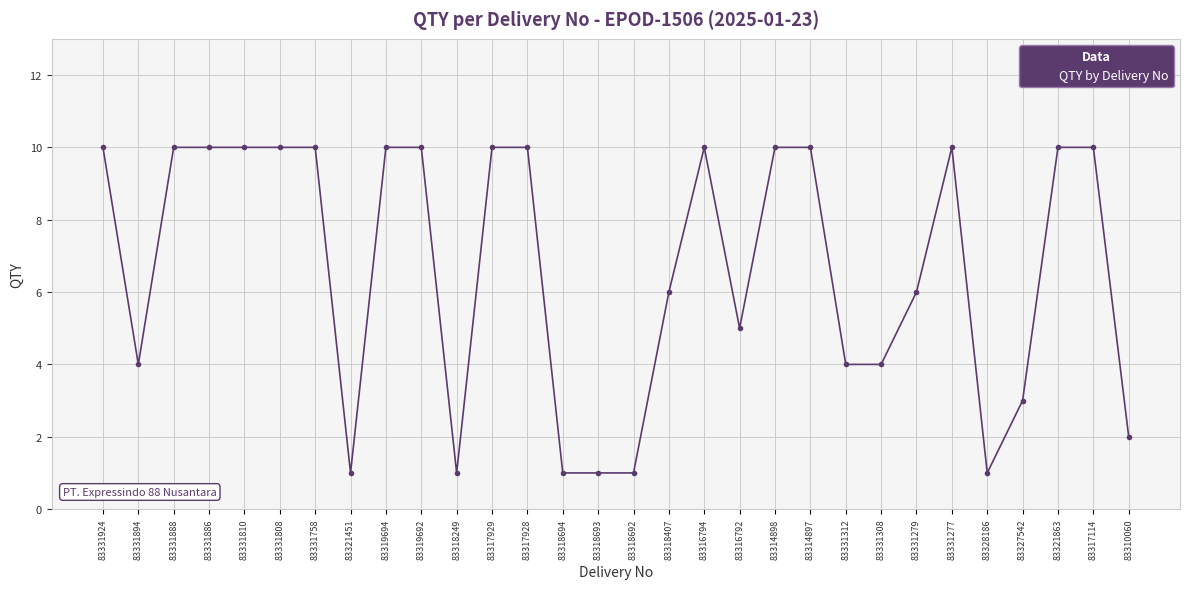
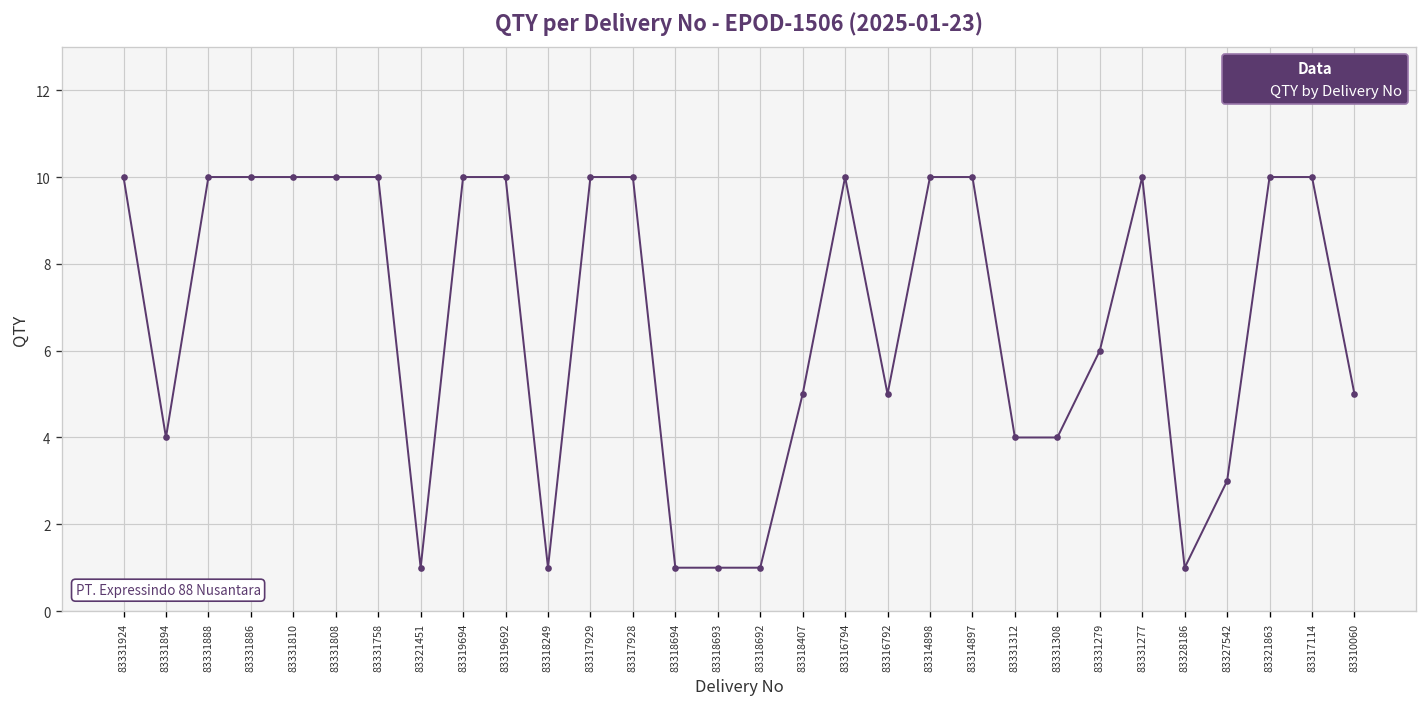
83318407: 6 -> 5
83310060: 2 -> 5
